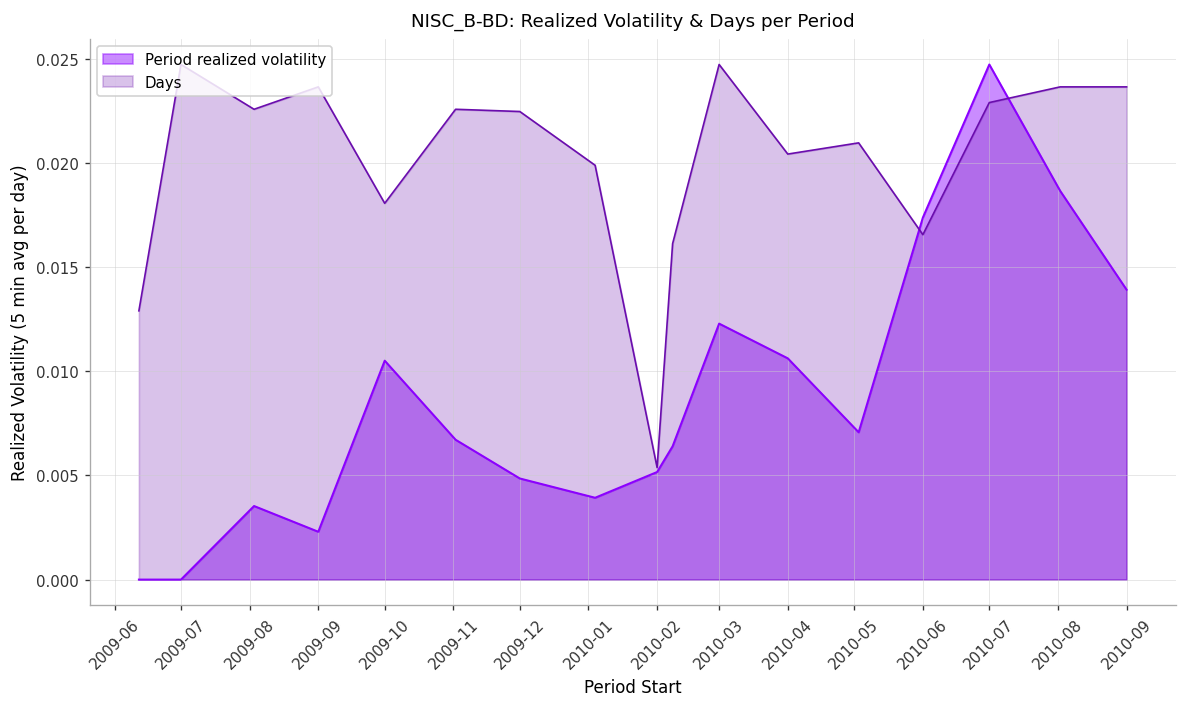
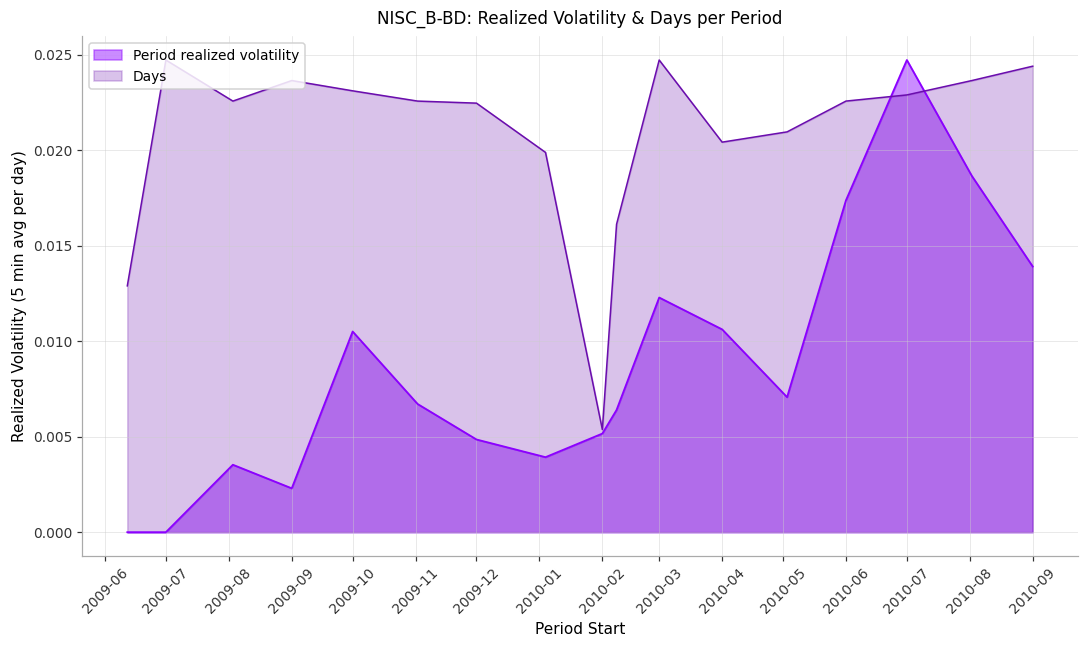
Days, 2009-10: 0.0181 -> 0.0231
Days, 2010-06: 0.0165 -> 0.0226
Days, 2010-09: 0.0236 -> 0.0244
